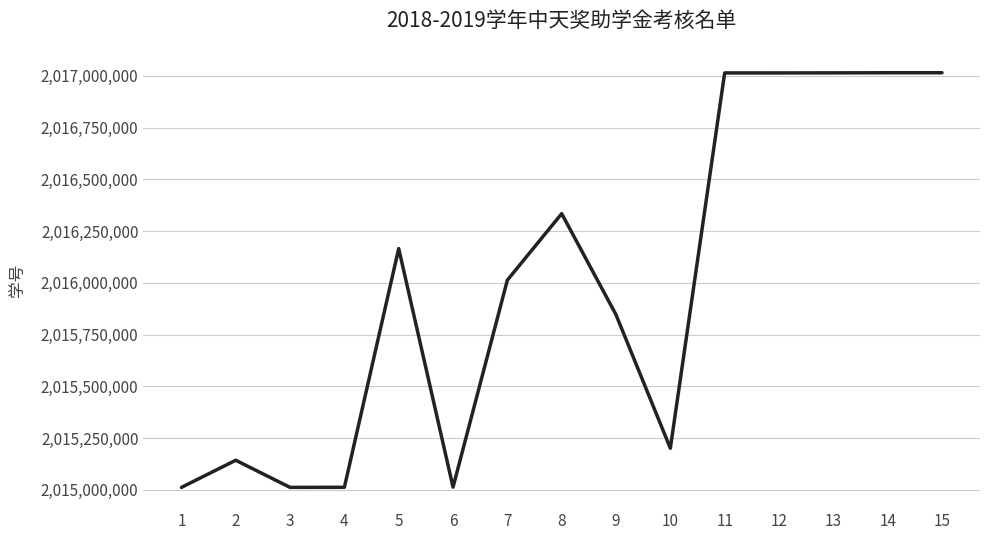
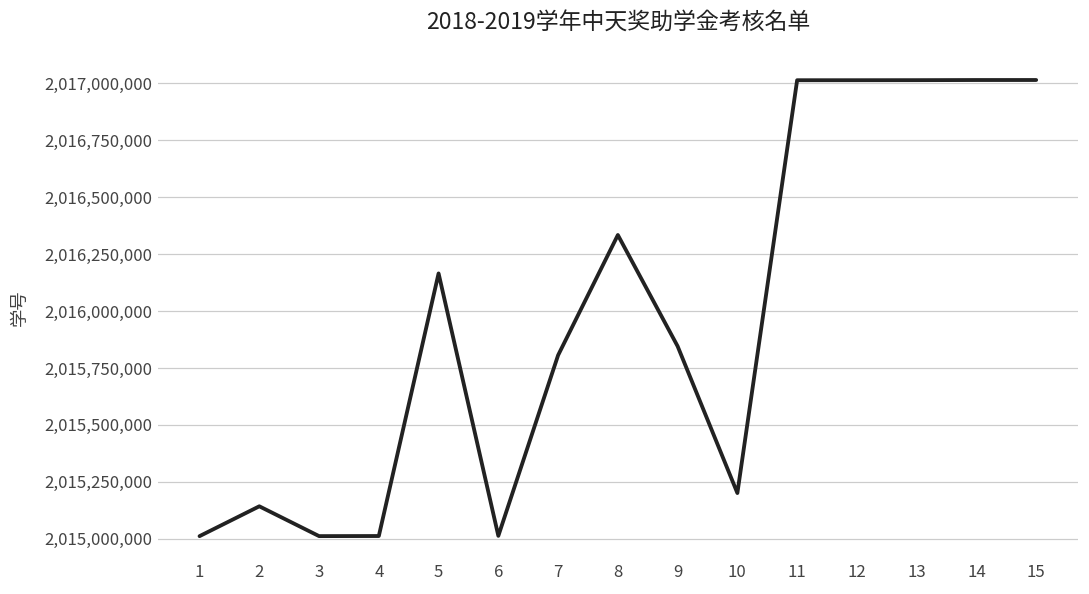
7: 2,016,010,000 -> 2,015,810,000
